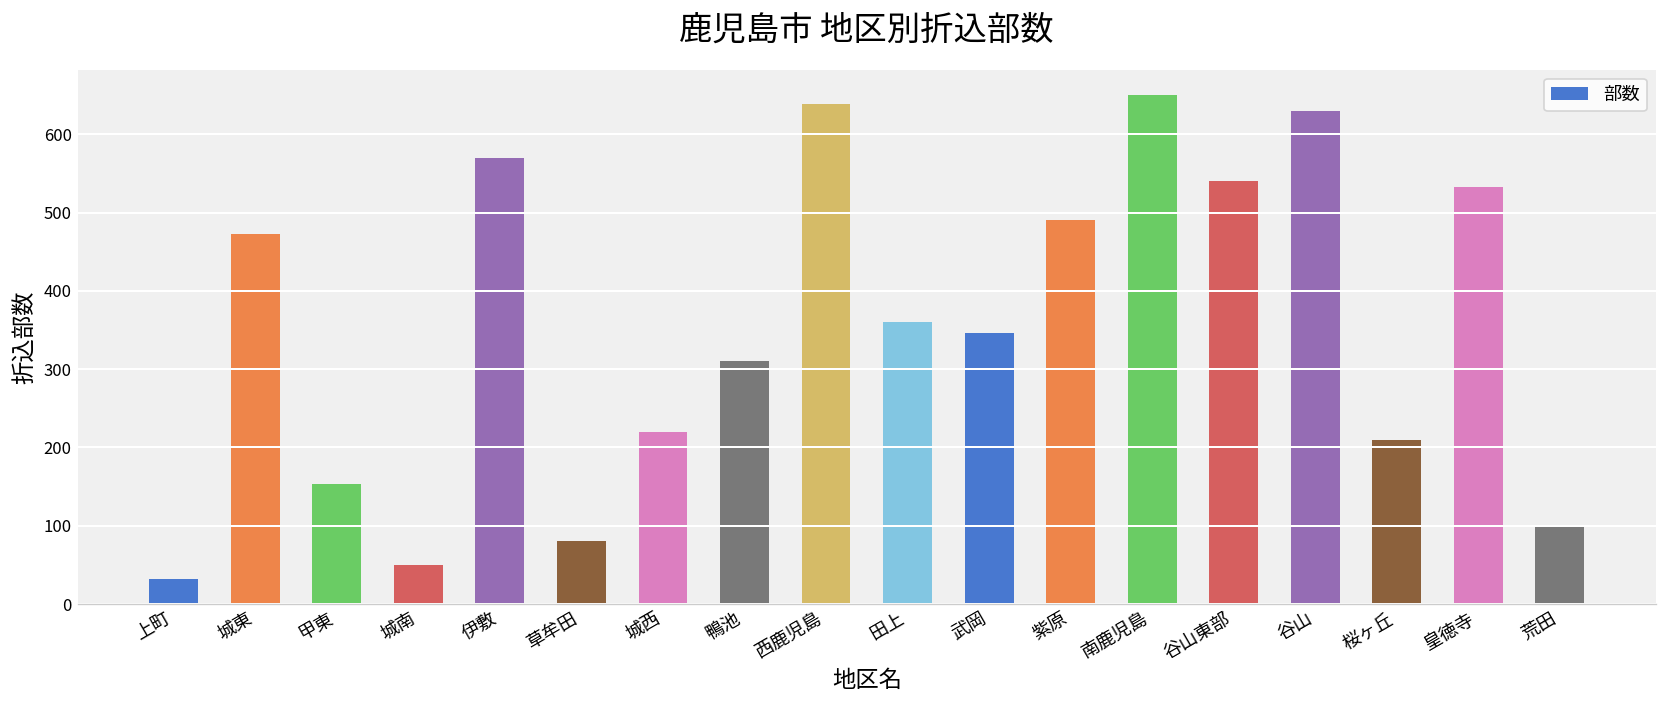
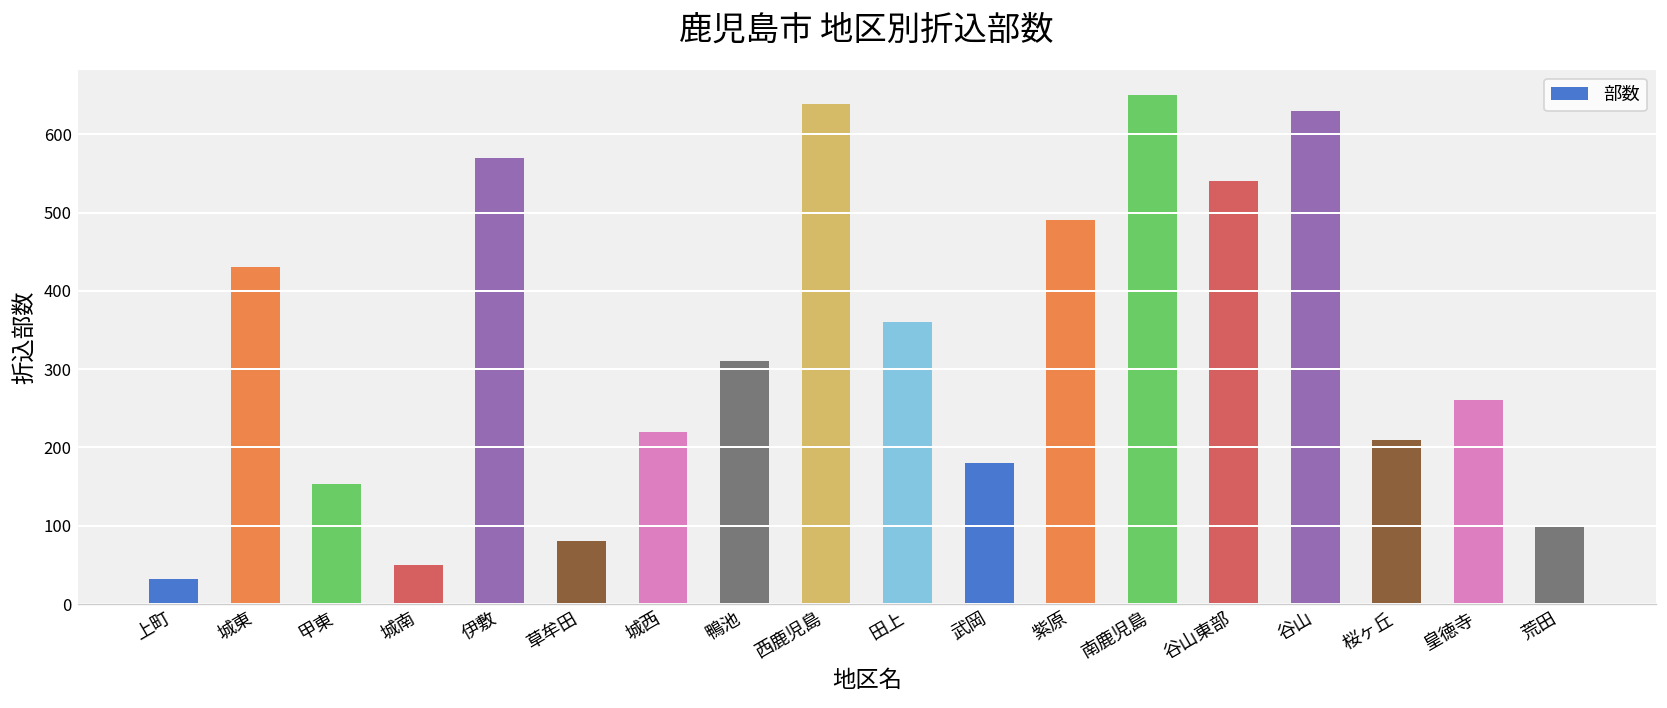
城東: 470 -> 430
武岡: 350 -> 180
皇徳寺: 530 -> 260
